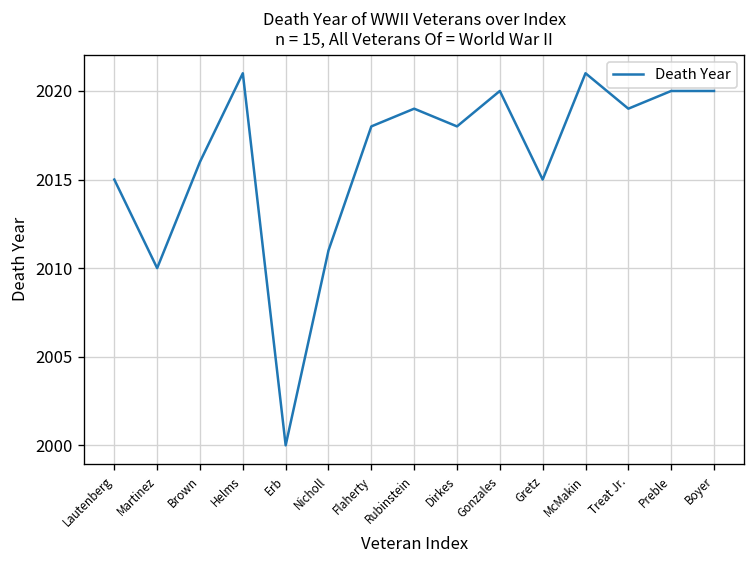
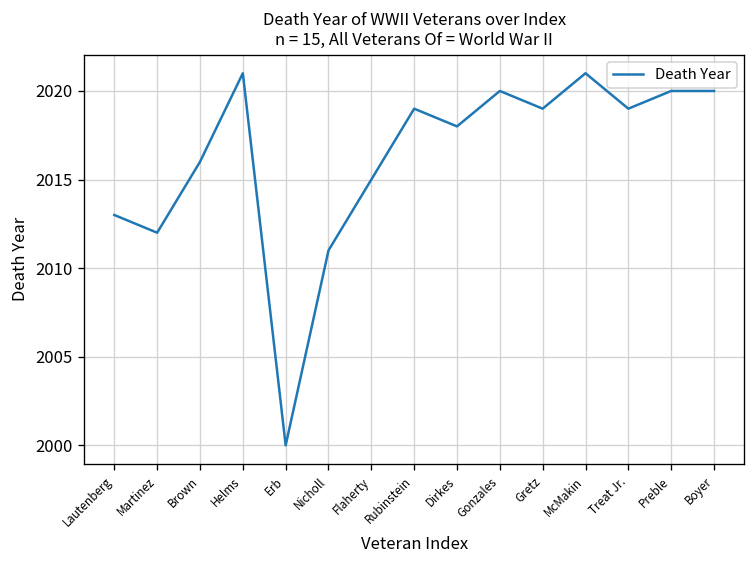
Lautenberg: 2015 -> 2013
Martinez: 2010 -> 2012
Flaherty: 2018 -> 2015
Gretz: 2015 -> 2019
